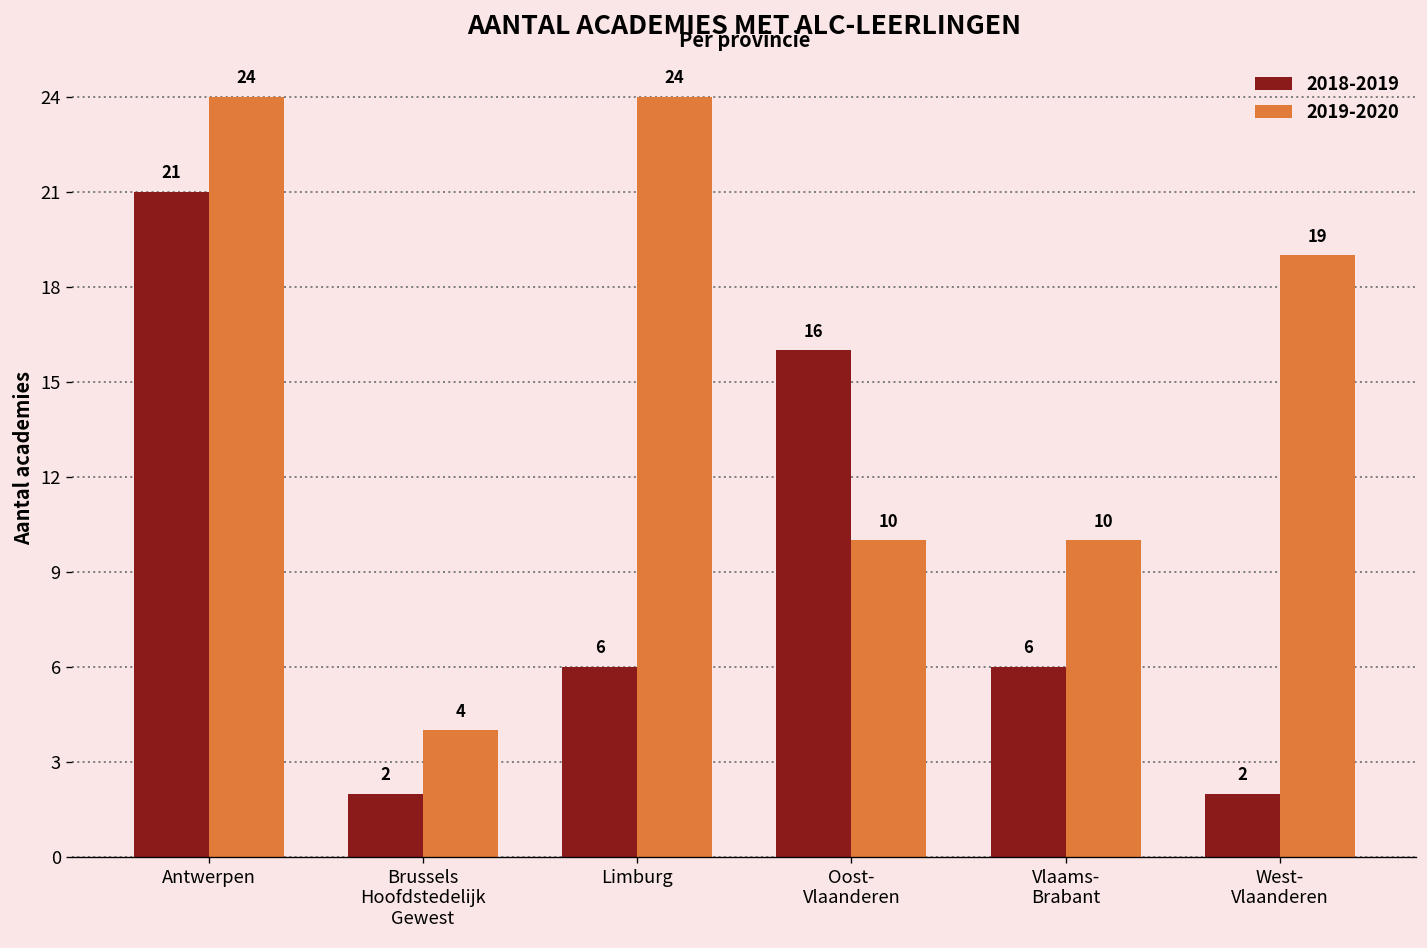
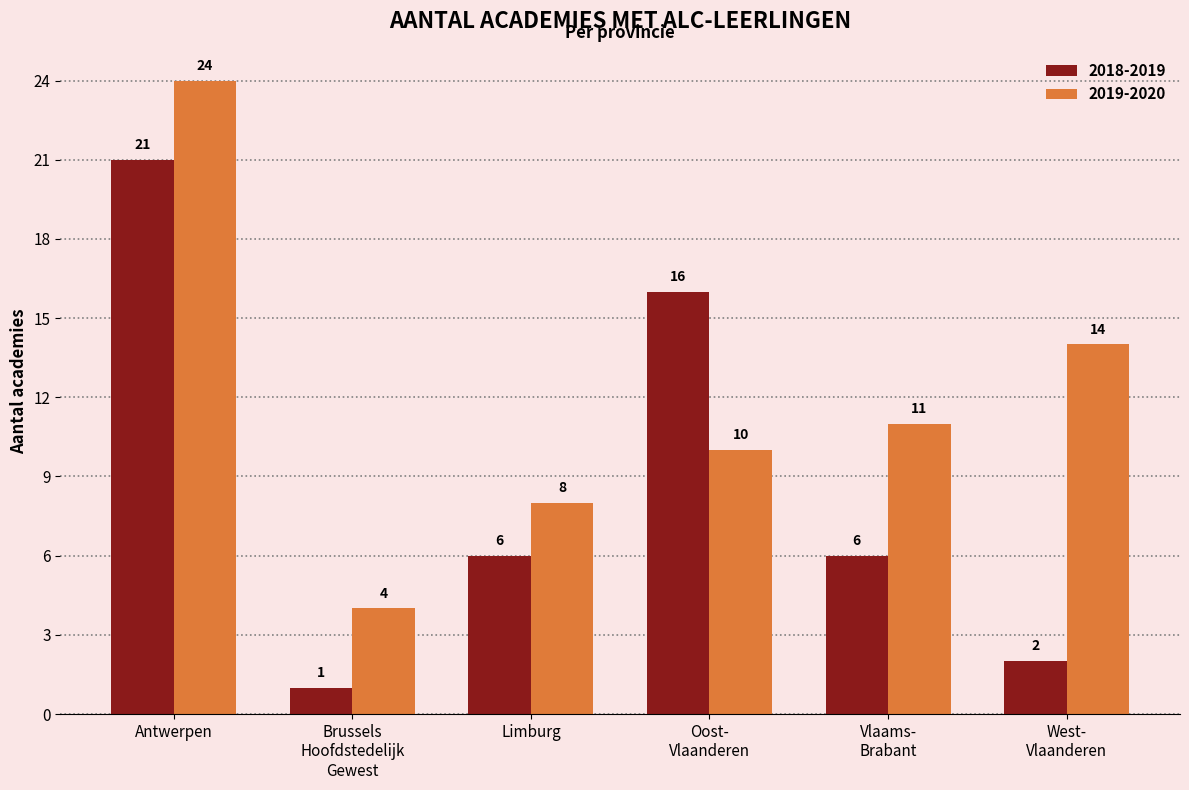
2018-2019, Brussels Hoofdstedelijk Gewest: 2 -> 1
2019-2020, Limburg: 24 -> 8
2019-2020, Vlaams- Brabant: 10 -> 11
2019-2020, West- Vlaanderen: 19 -> 14
